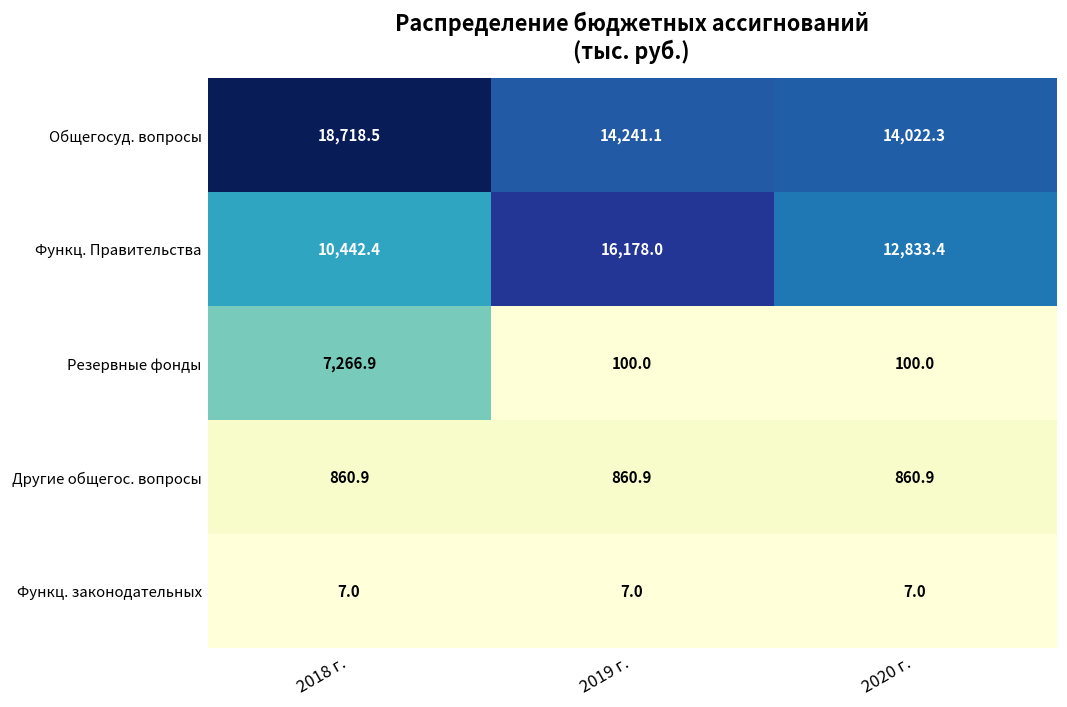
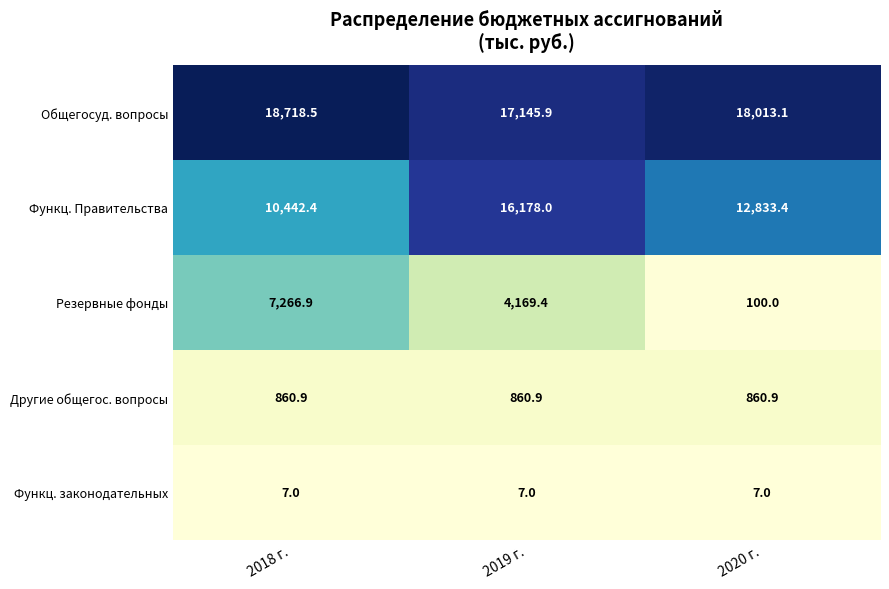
Общегосуд. вопросы, 2019 г.: 14,241.1 -> 17,145.9
Общегосуд. вопросы, 2020 г.: 14,022.3 -> 18,013.1
Резервные фонды, 2019 г.: 100.0 -> 4,169.4
